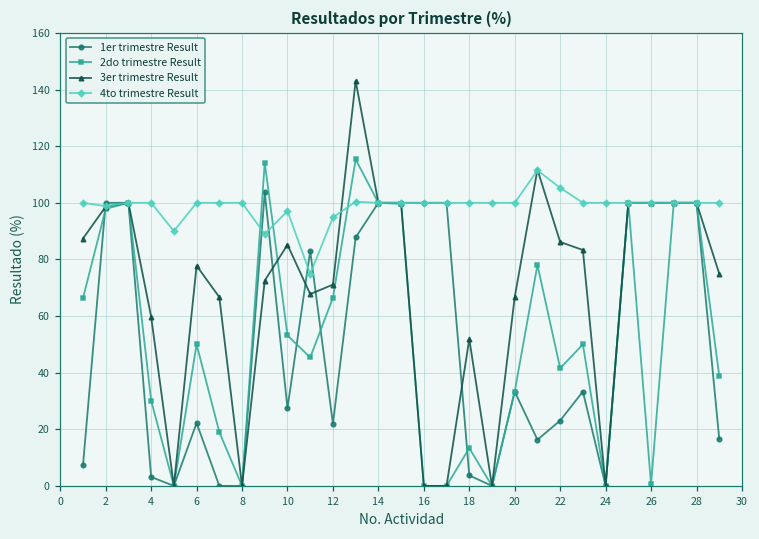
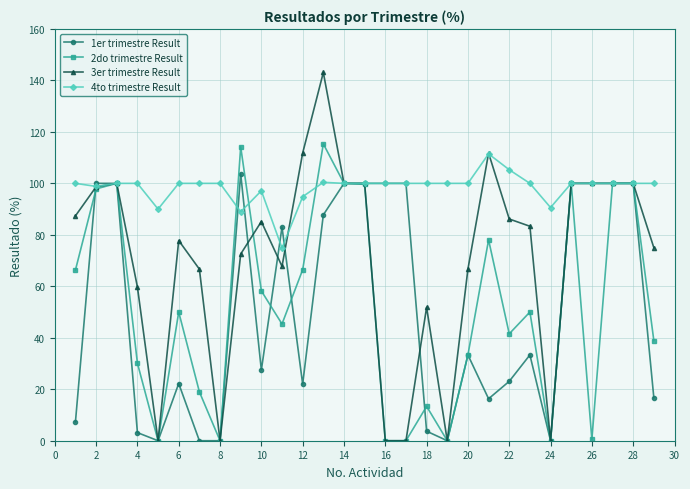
2do trimestre Result, 10: 53 -> 58
3er trimestre Result, 12: 71 -> 112
4to trimestre Result, 24: 100 -> 91
